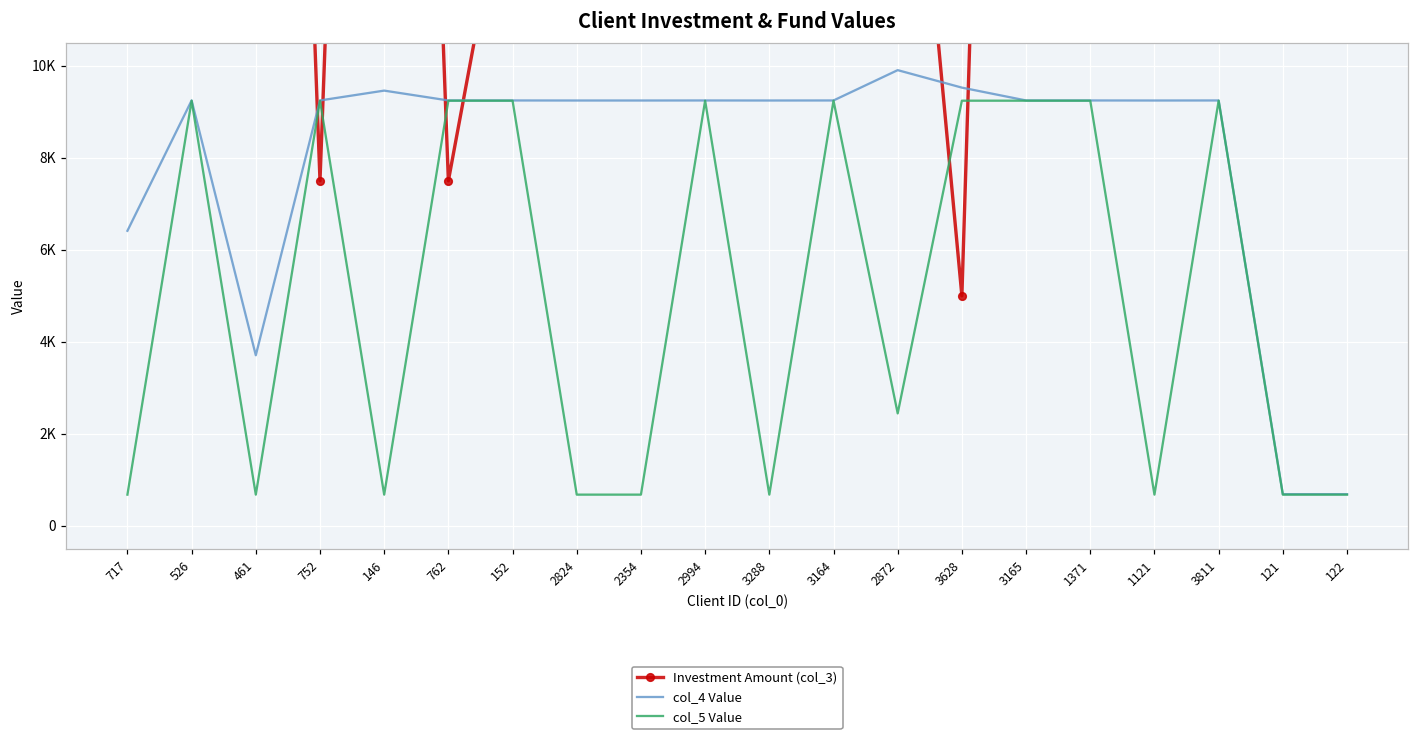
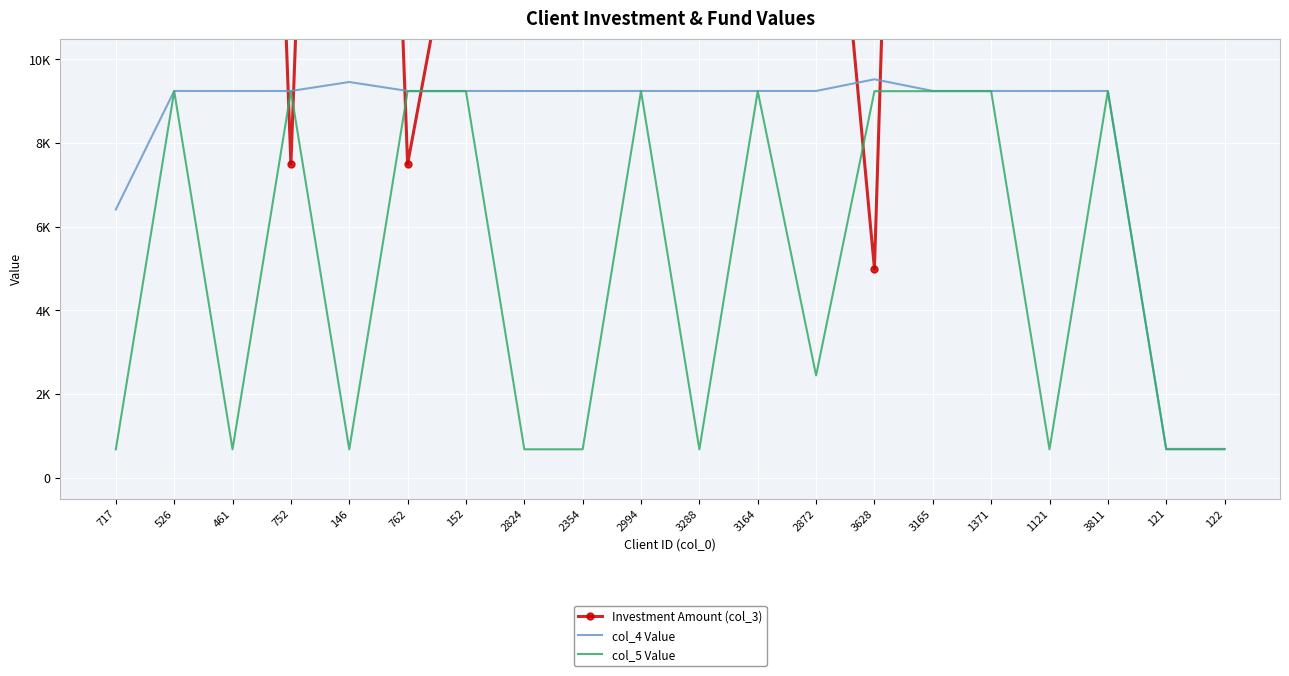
col_4 Value, 461: 3700 -> 9200
col_4 Value, 2872: 9900 -> 9200
